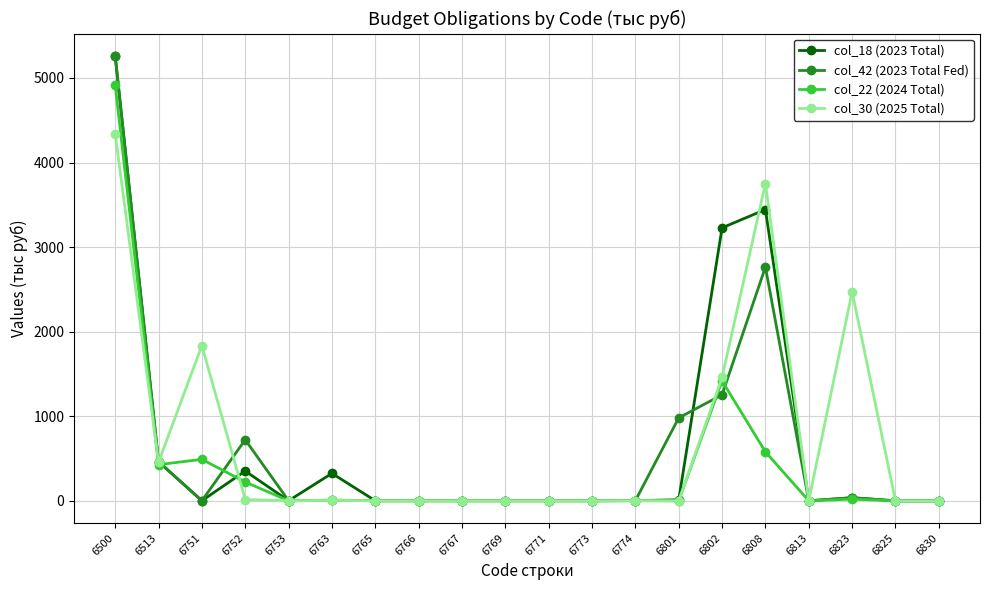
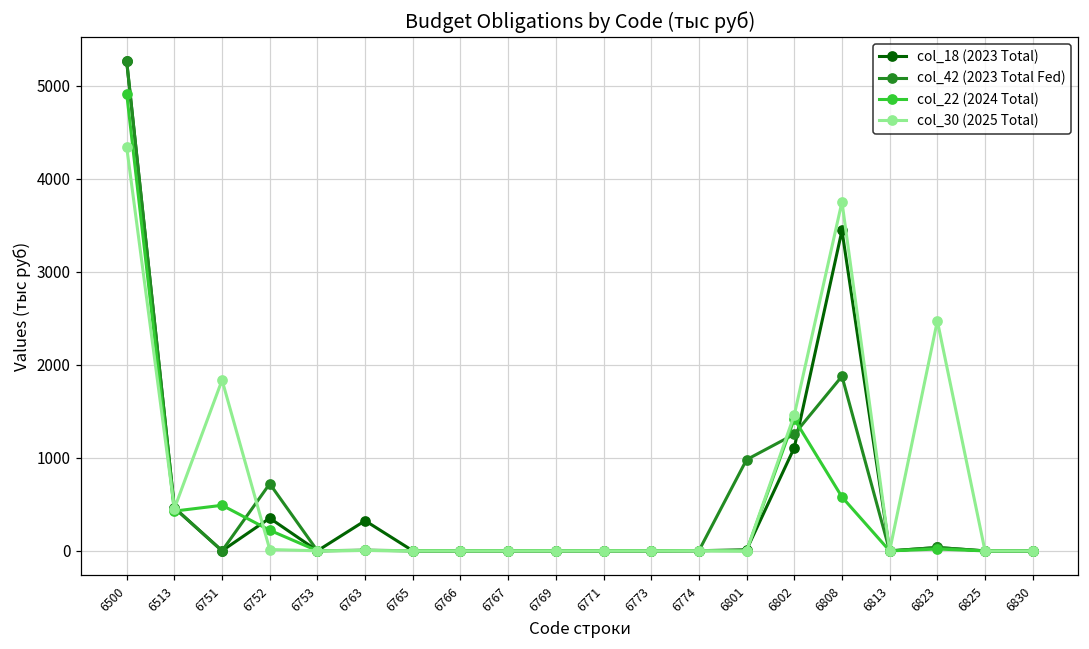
col_18 (2023 Total), 6802: 3200 -> 1100
col_42 (2023 Total Fed), 6808: 2800 -> 1900
